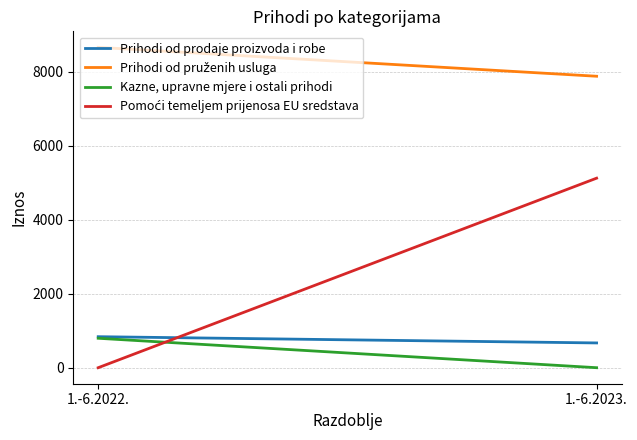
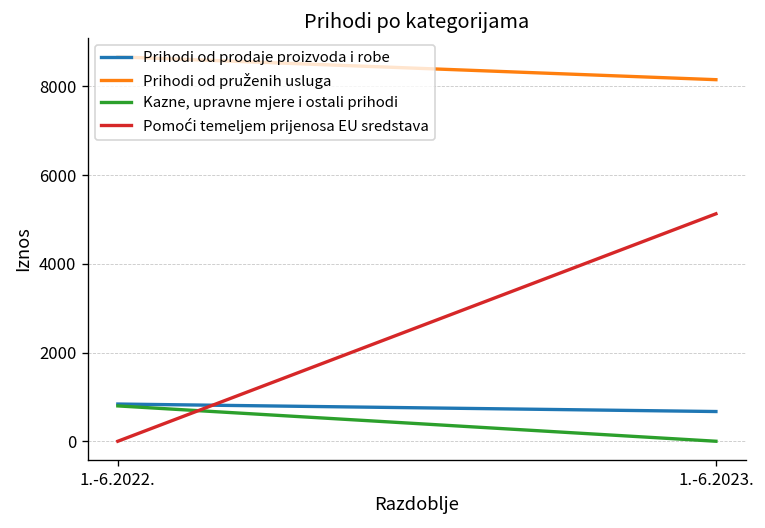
Prihodi od pruženih usluga, 1.-6.2023.: 7900 -> 8100
